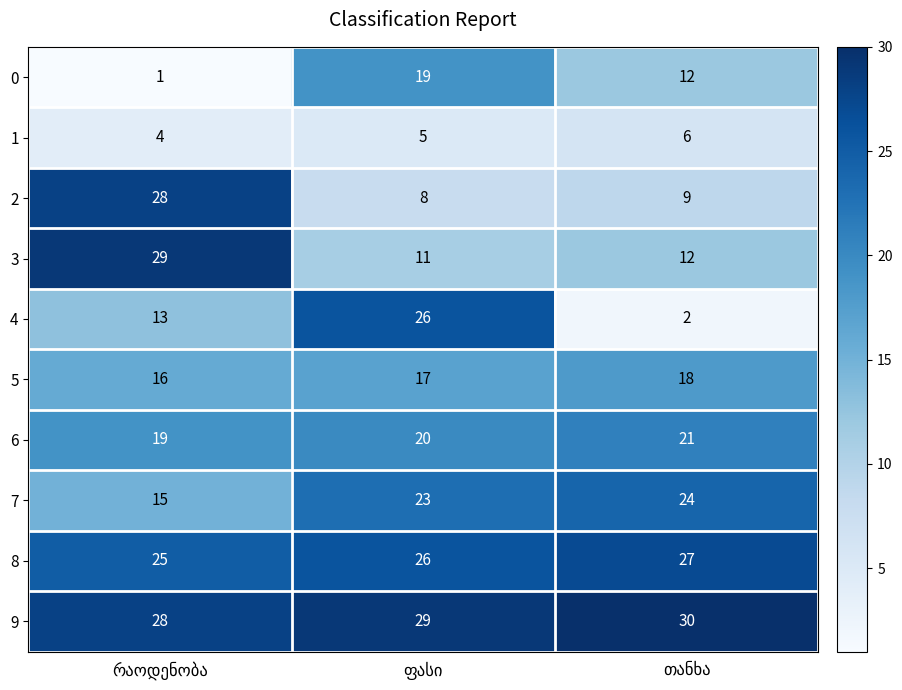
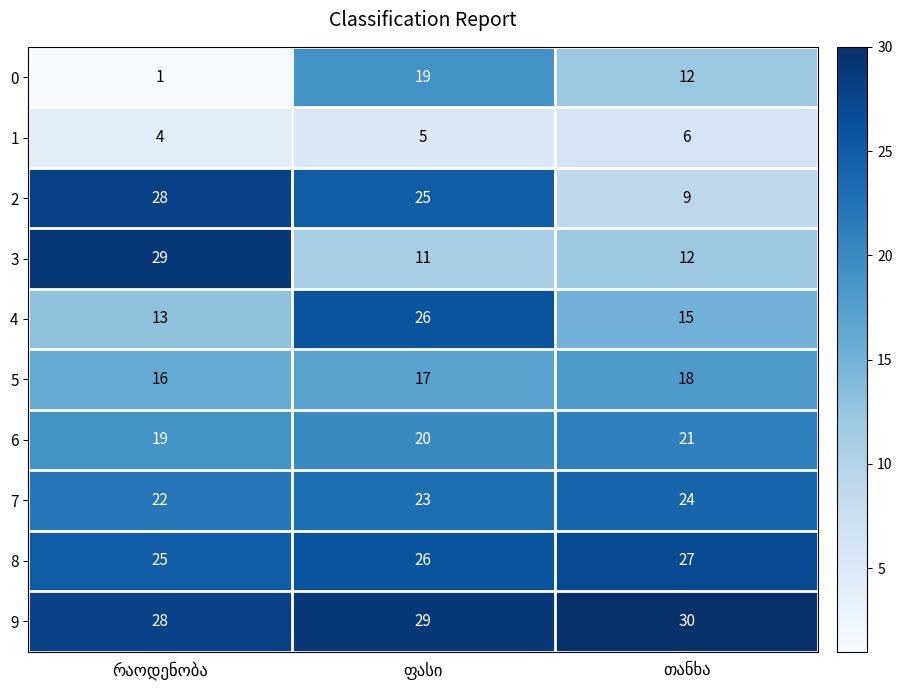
2, ფასი: 8 -> 25
4, თანხა: 2 -> 15
7, რაოდენობა: 15 -> 22
